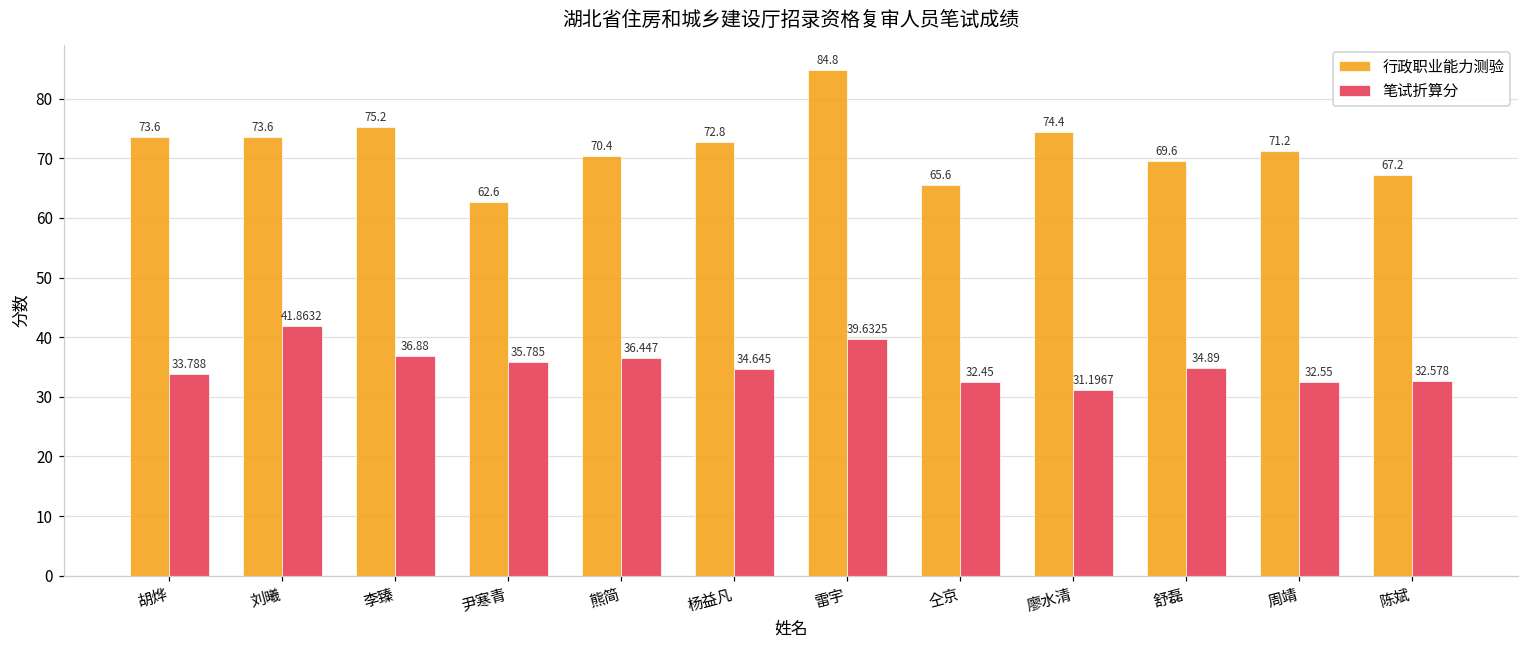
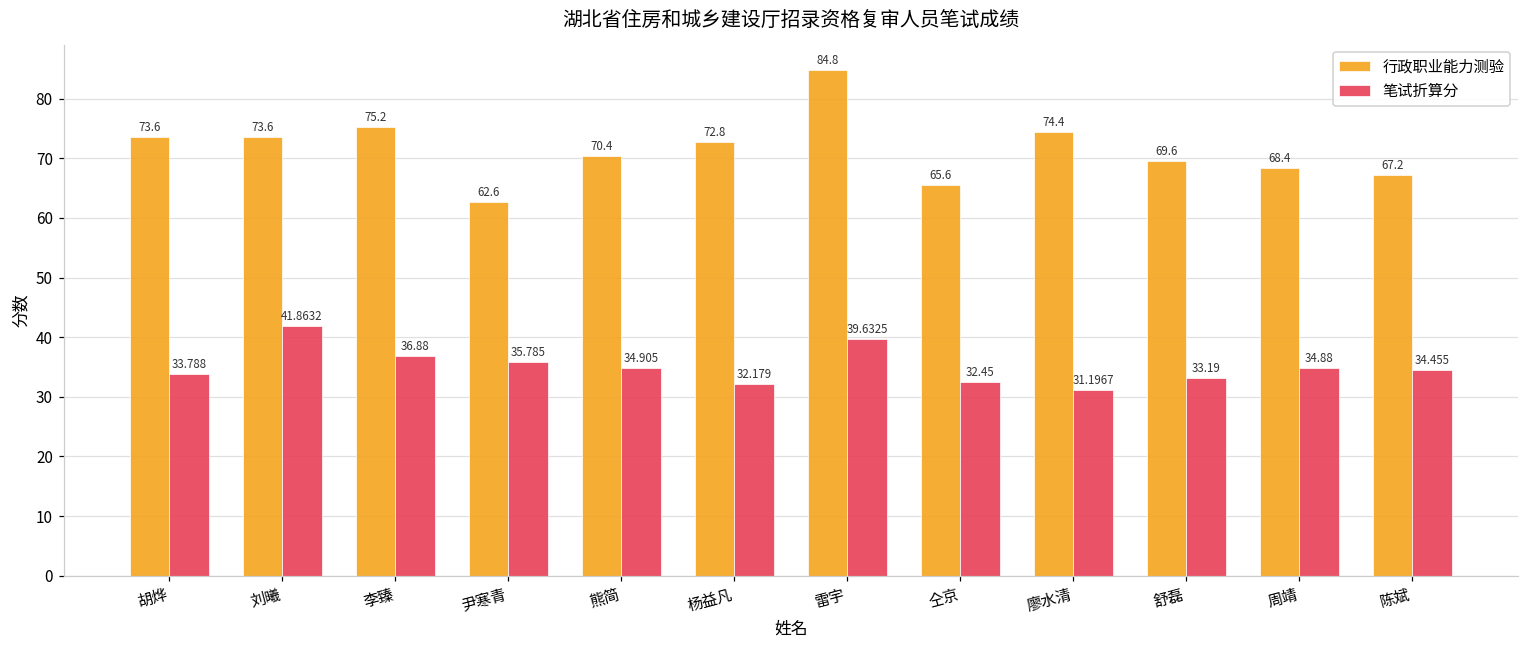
笔试折算分, 熊简: 36.447 -> 34.905
笔试折算分, 杨益凡: 34.645 -> 32.179
笔试折算分, 舒磊: 34.89 -> 33.19
行政职业能力测验, 周靖: 71.2 -> 68.4
笔试折算分, 周靖: 32.55 -> 34.88
笔试折算分, 陈斌: 32.578 -> 34.455
